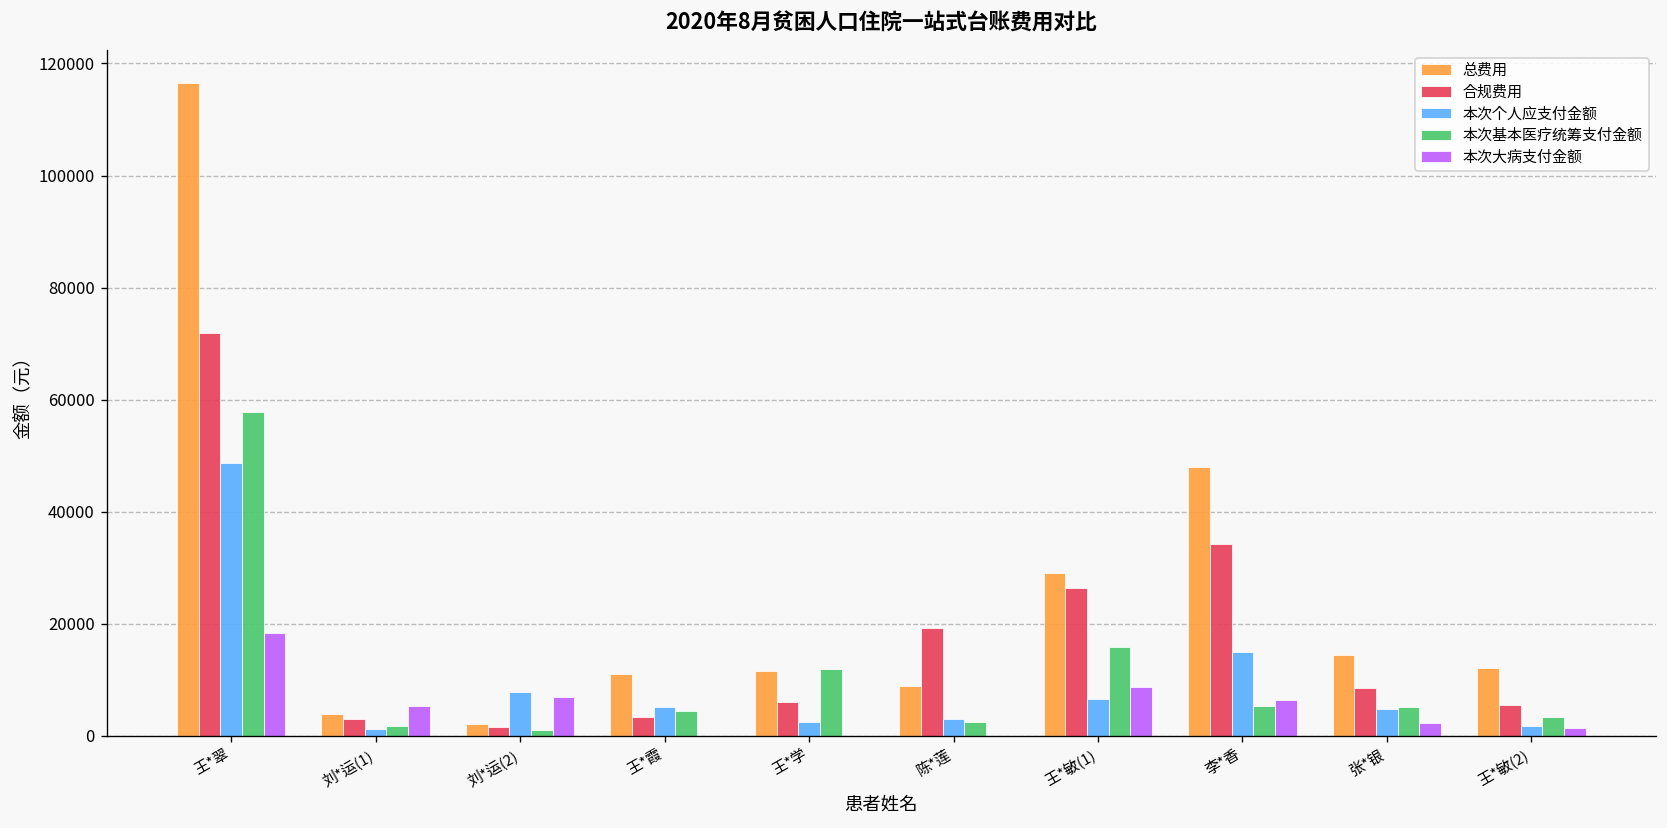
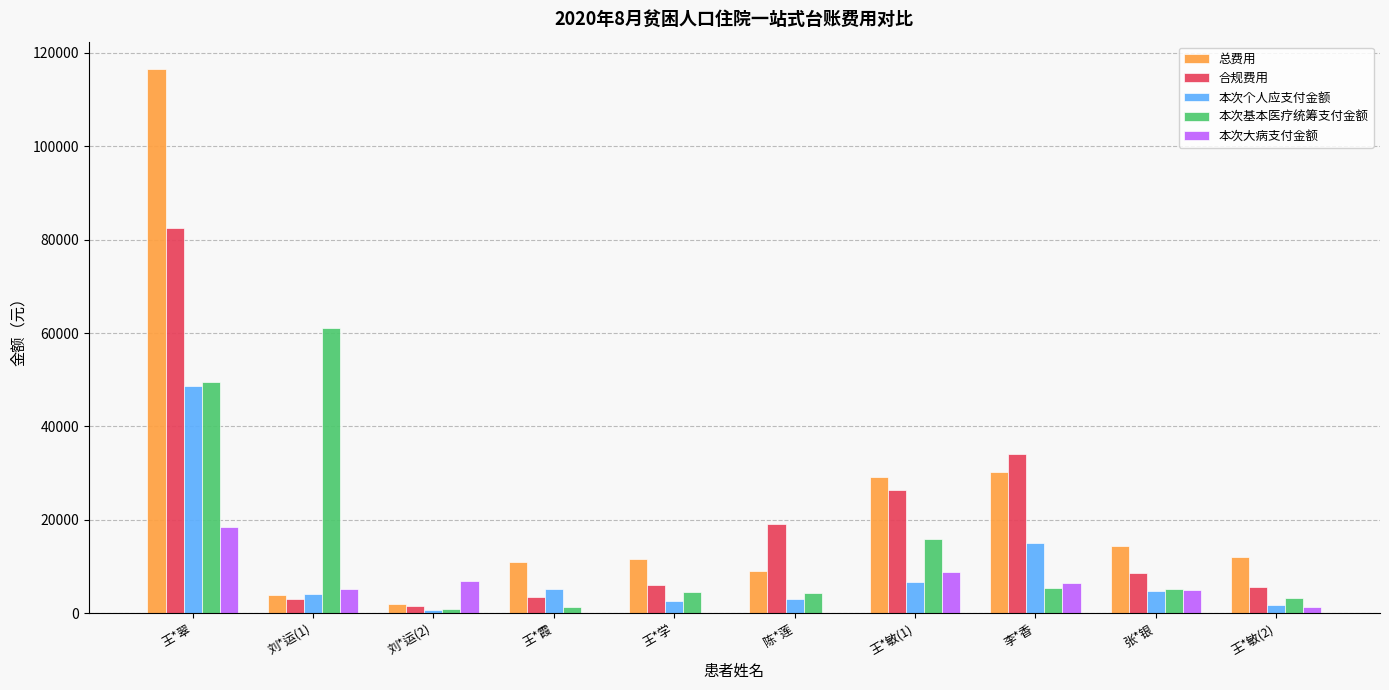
合规费用, 王*翠: 72000 -> 83000
本次基本医疗统筹支付金额, 王*翠: 58000 -> 50000
本次个人应支付金额, 刘*运(1): 1000 -> 4000
本次基本医疗统筹支付金额, 刘*运(1): 2000 -> 61000
本次个人应支付金额, 刘*运(2): 8000 -> 1000
本次基本医疗统筹支付金额, 王*霞: 4000 -> 1000
本次基本医疗统筹支付金额, 王*学: 12000 -> 5000
本次基本医疗统筹支付金额, 陈*莲: 3000 -> 4000
总费用, 李*香: 48000 -> 30000
本次大病支付金额, 张*银: 2000 -> 5000
